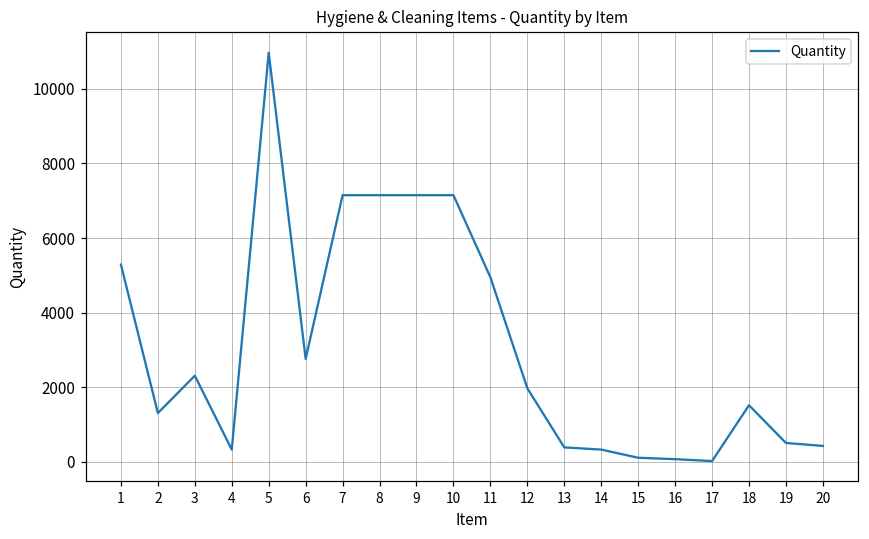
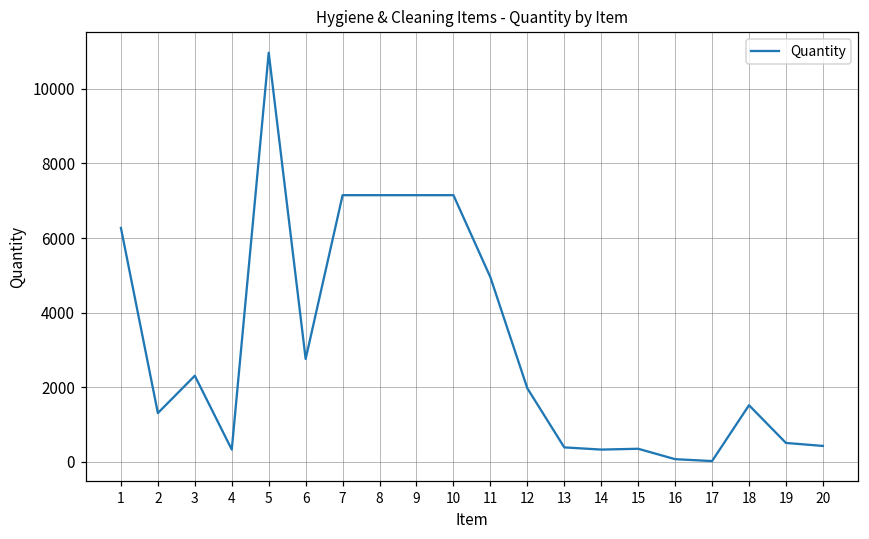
1: 5300 -> 6300
15: 100 -> 400
